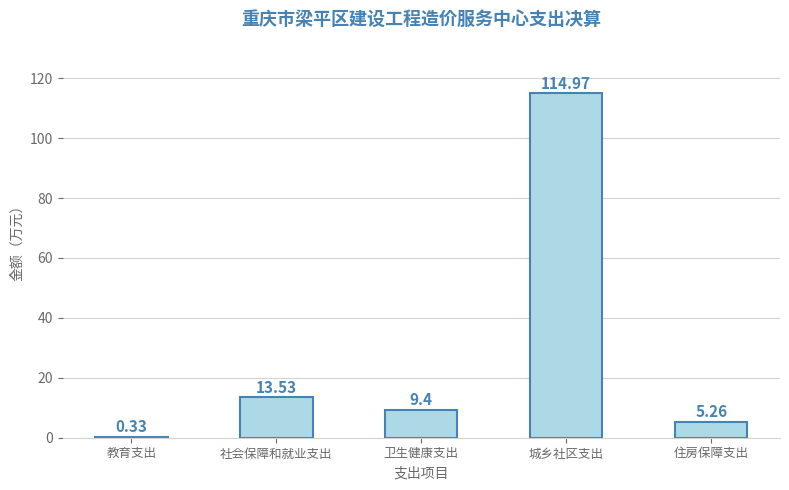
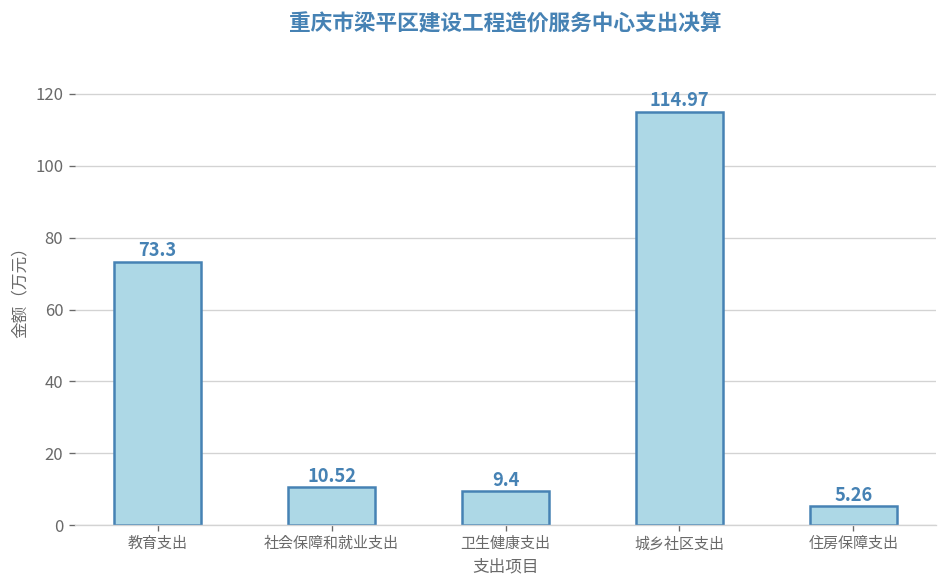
教育支出: 0.33 -> 73.3
社会保障和就业支出: 13.53 -> 10.52
